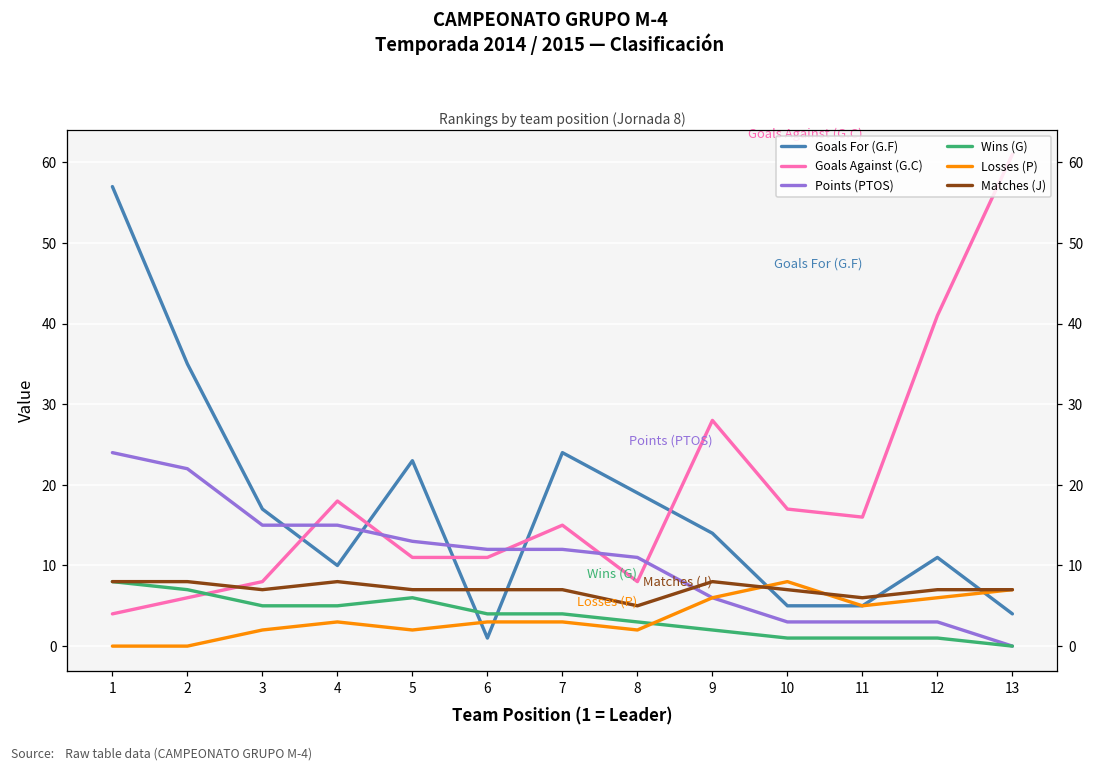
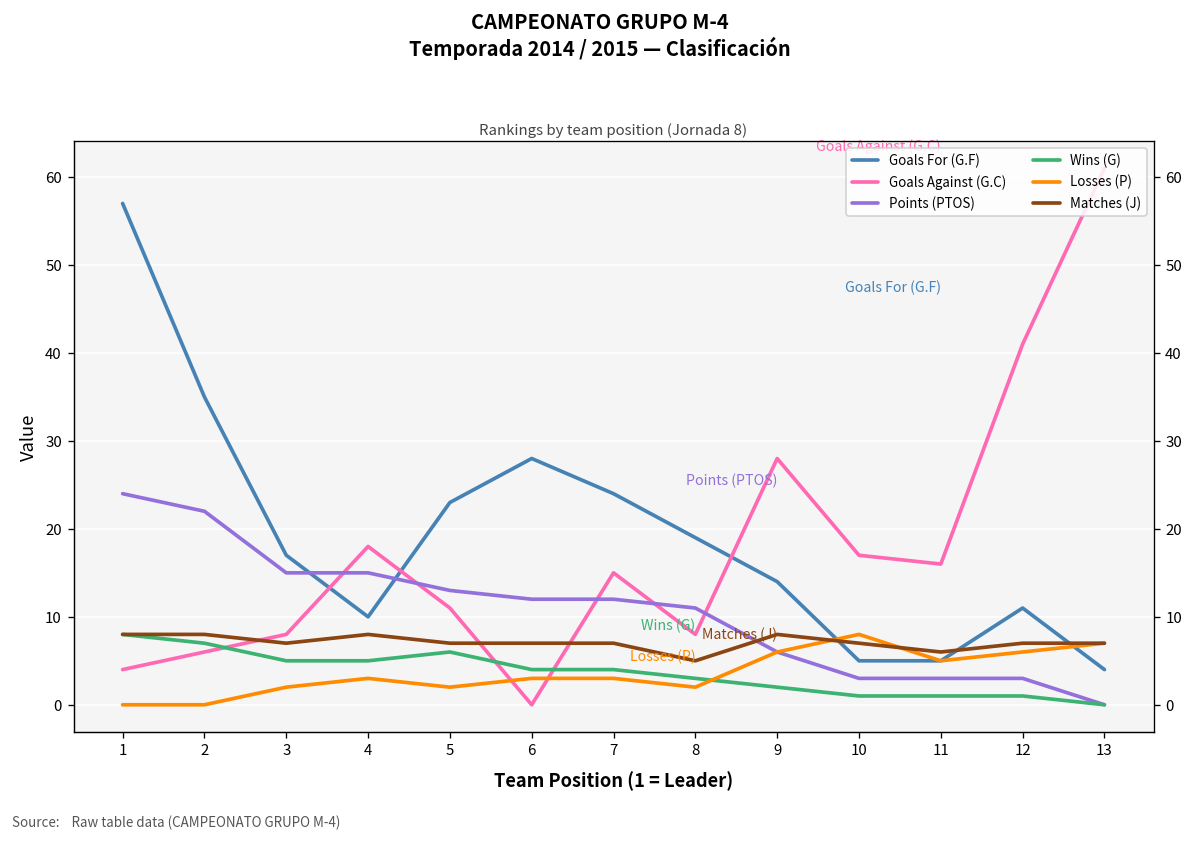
Goals For (G.F), 6: 1 -> 28
Goals Against (G.C), 6: 11 -> 0
